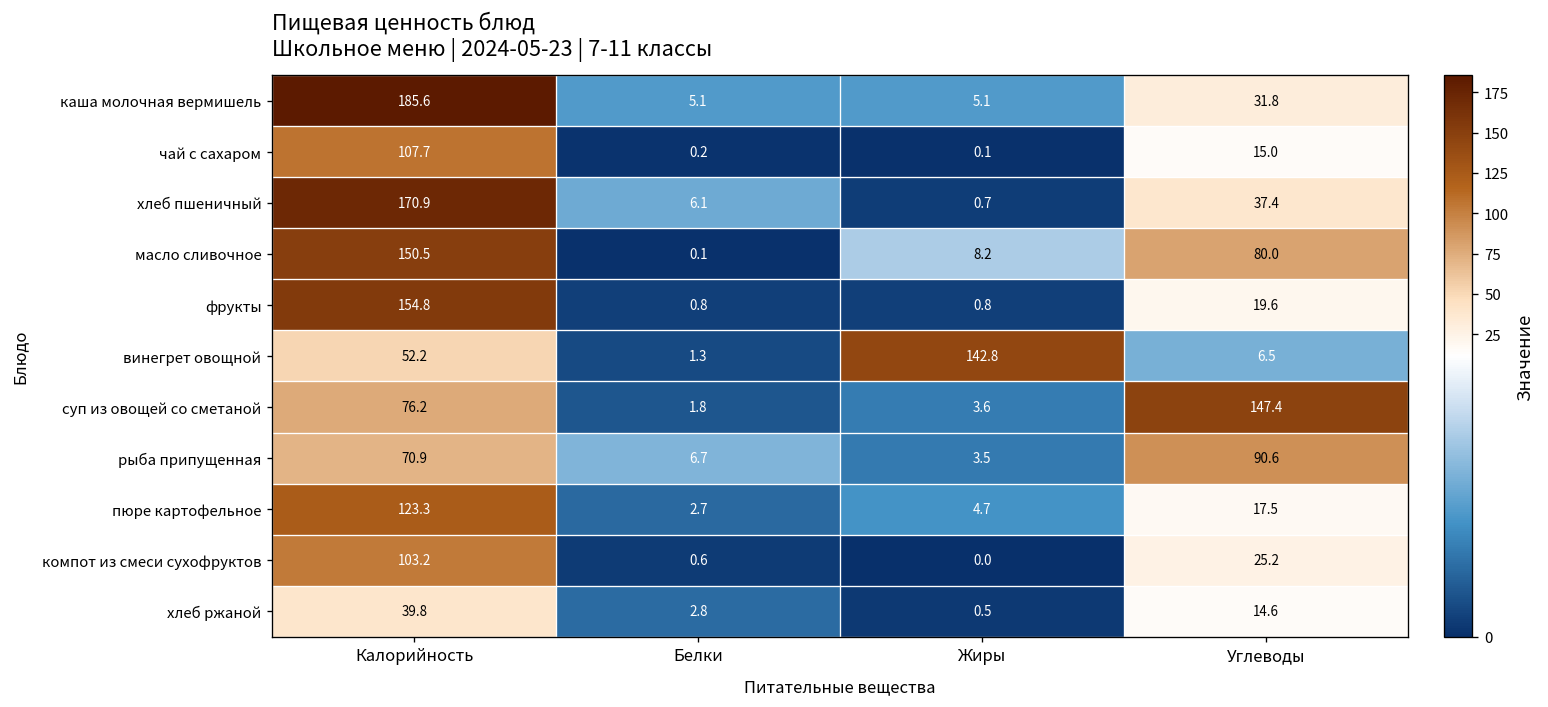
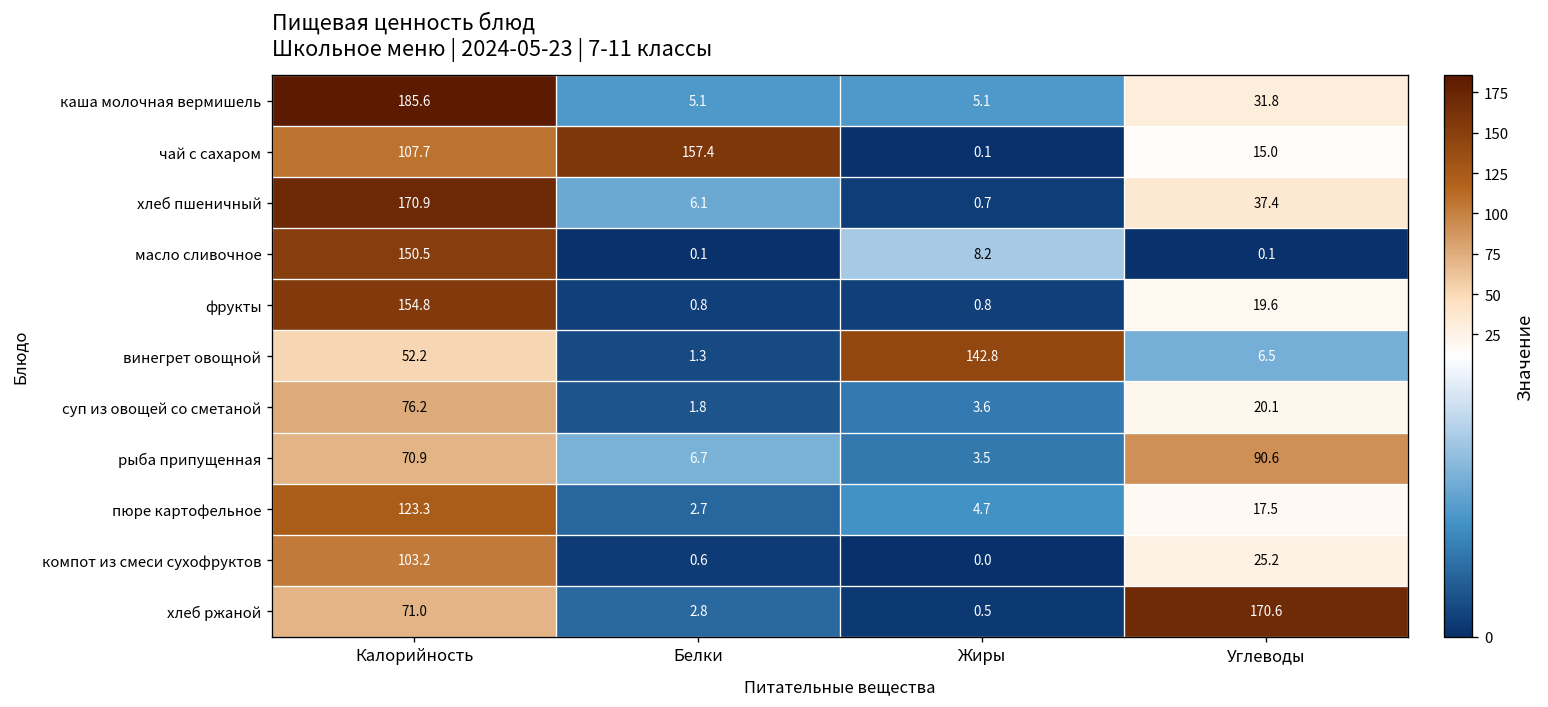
чай с сахаром, Белки: 0.2 -> 157.4
масло сливочное, Углеводы: 80.0 -> 0.1
суп из овощей со сметаной, Углеводы: 147.4 -> 20.1
хлеб ржаной, Калорийность: 39.8 -> 71.0
хлеб ржаной, Углеводы: 14.6 -> 170.6
